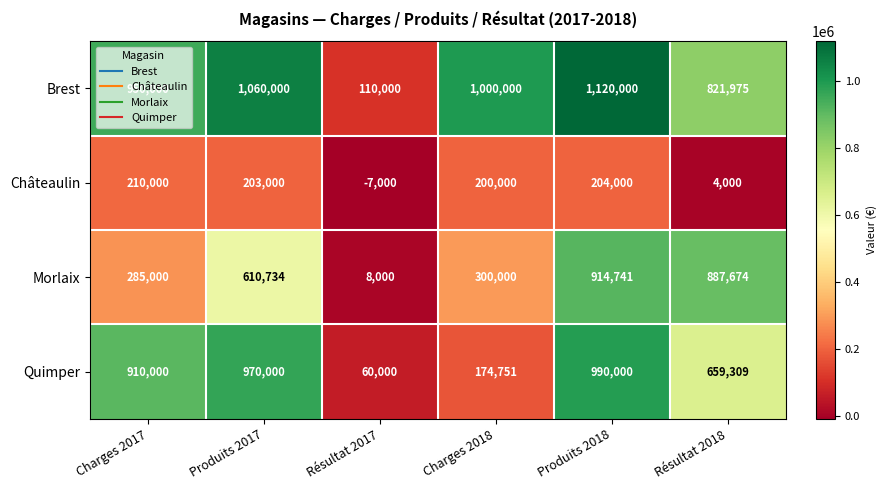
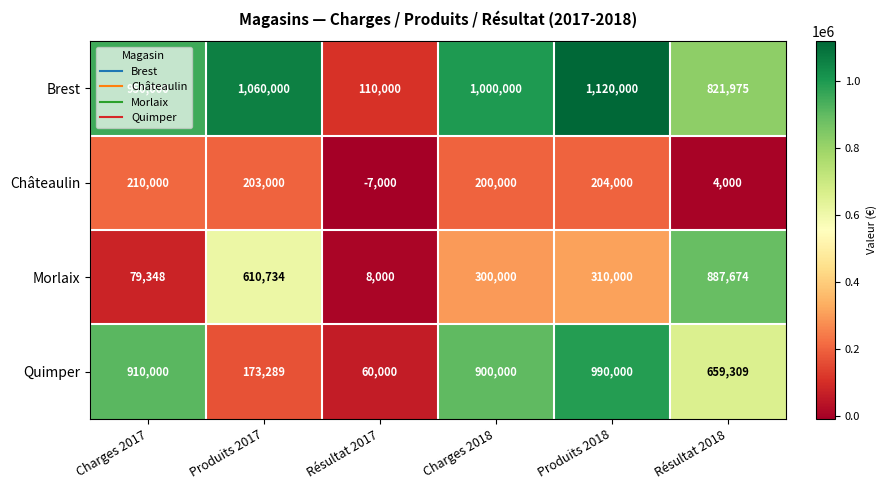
Morlaix, Charges 2017: 285,000 -> 79,348
Morlaix, Produits 2018: 914,741 -> 310,000
Quimper, Produits 2017: 970,000 -> 173,289
Quimper, Charges 2018: 174,751 -> 900,000
